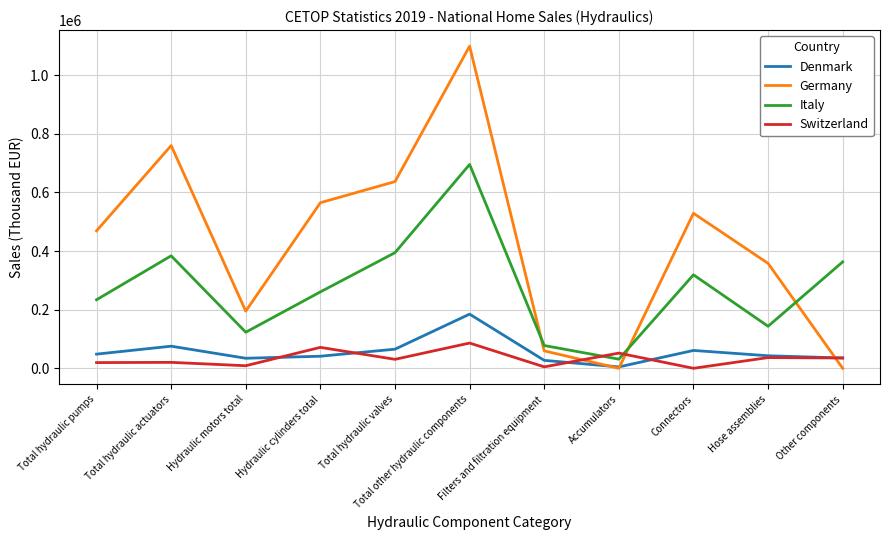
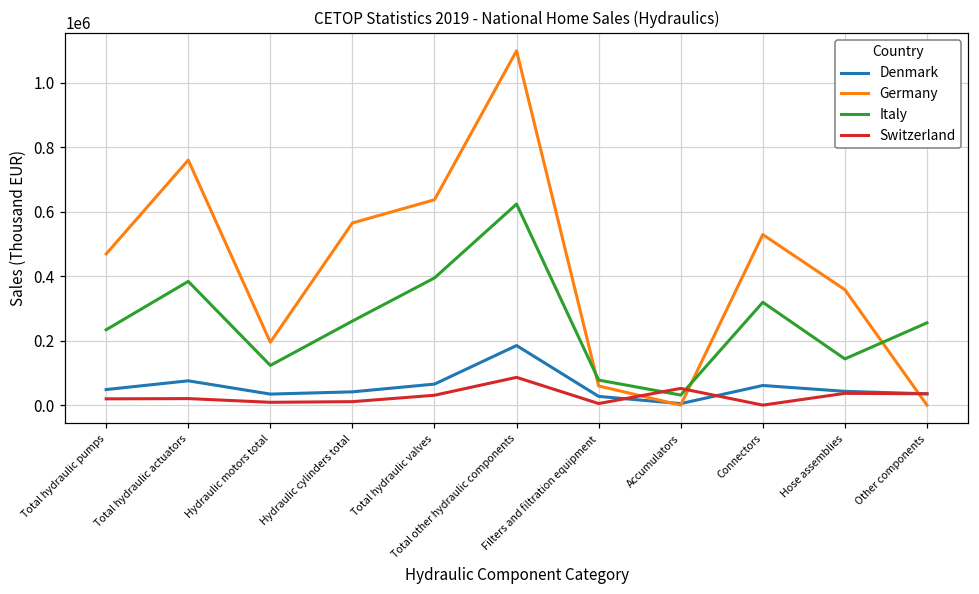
Switzerland, Hydraulic cylinders total: 70000 -> 10000
Italy, Total other hydraulic components: 700000 -> 620000
Italy, Other components: 360000 -> 260000
